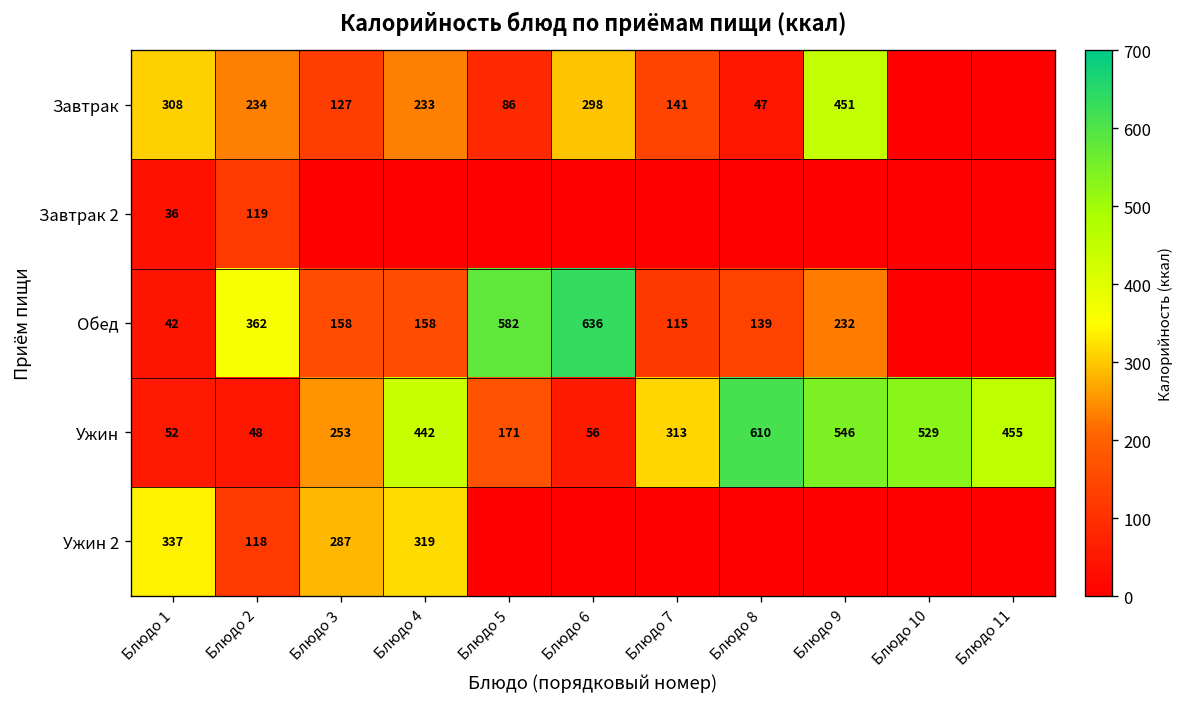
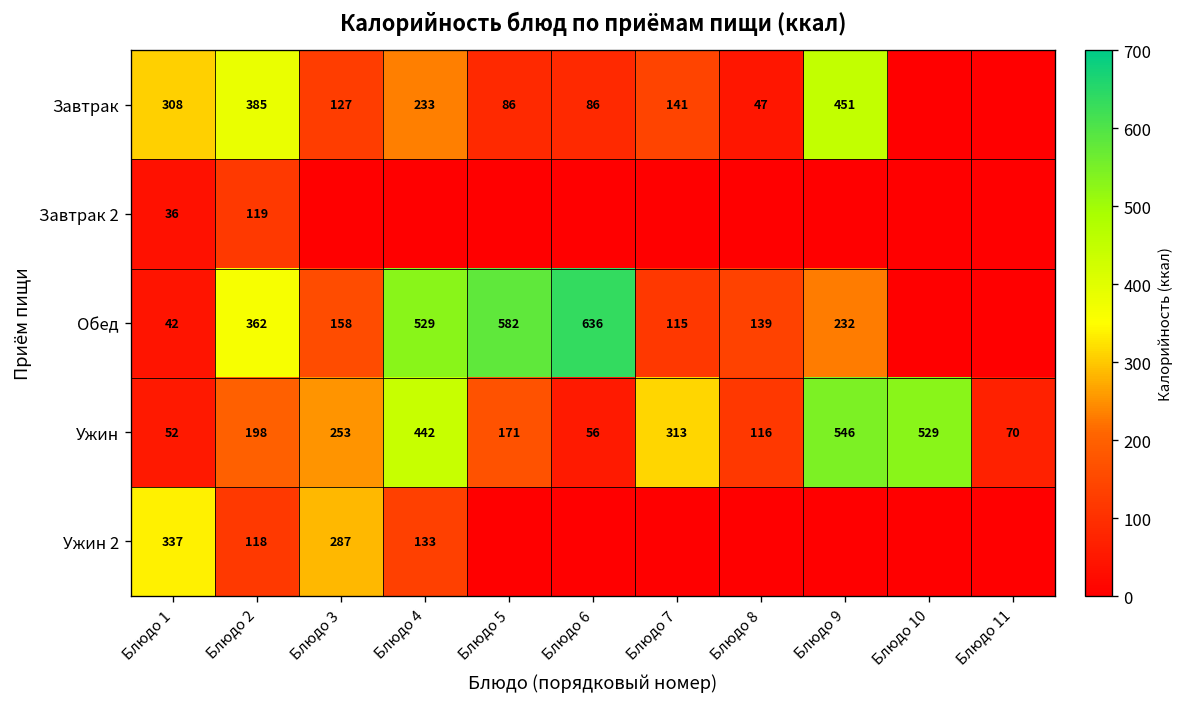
Завтрак, Блюдо 2: 234 -> 385
Завтрак, Блюдо 6: 298 -> 86
Обед, Блюдо 4: 158 -> 529
Ужин, Блюдо 2: 48 -> 198
Ужин, Блюдо 8: 610 -> 116
Ужин, Блюдо 11: 455 -> 70
Ужин 2, Блюдо 4: 319 -> 133
